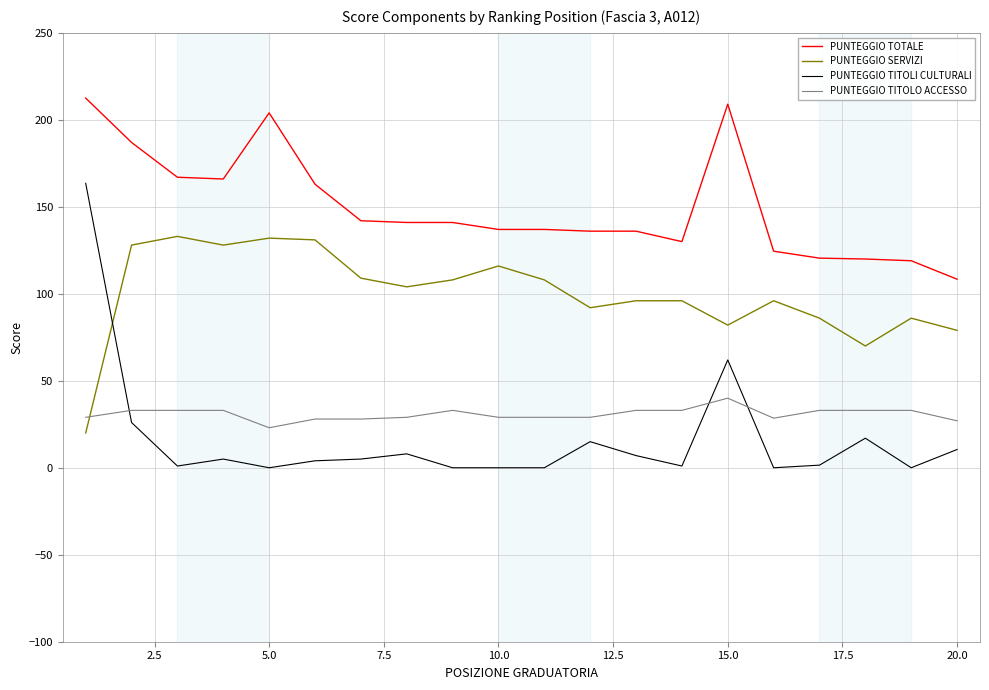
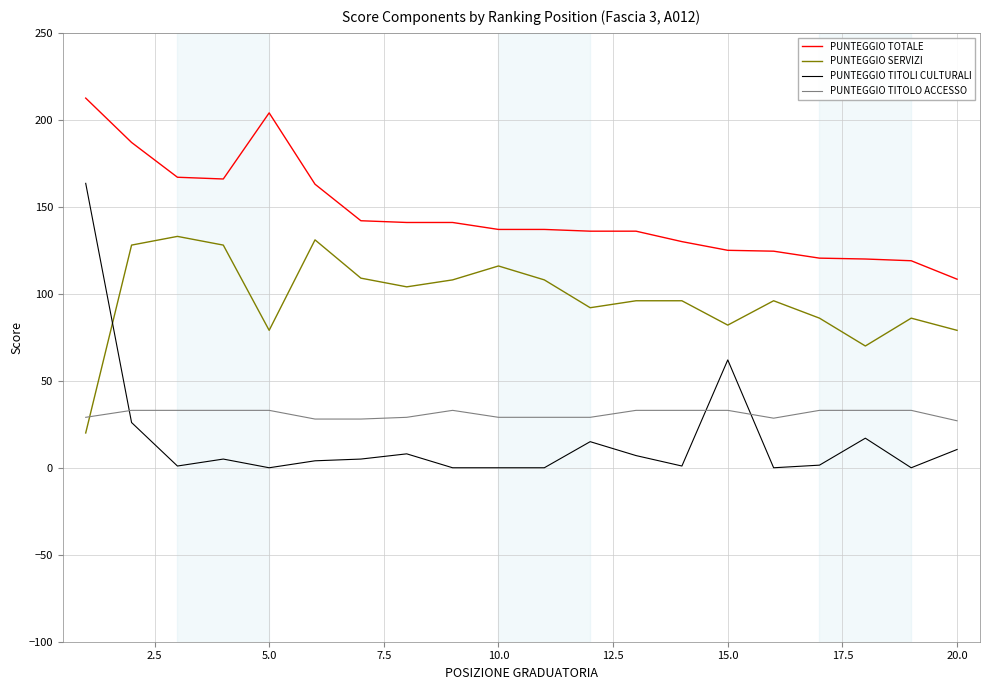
PUNTEGGIO SERVIZI, 5.0: 132 -> 79
PUNTEGGIO TITOLO ACCESSO, 5.0: 23 -> 33
PUNTEGGIO TOTALE, 15.0: 209 -> 125
PUNTEGGIO TITOLO ACCESSO, 15.0: 40 -> 33
